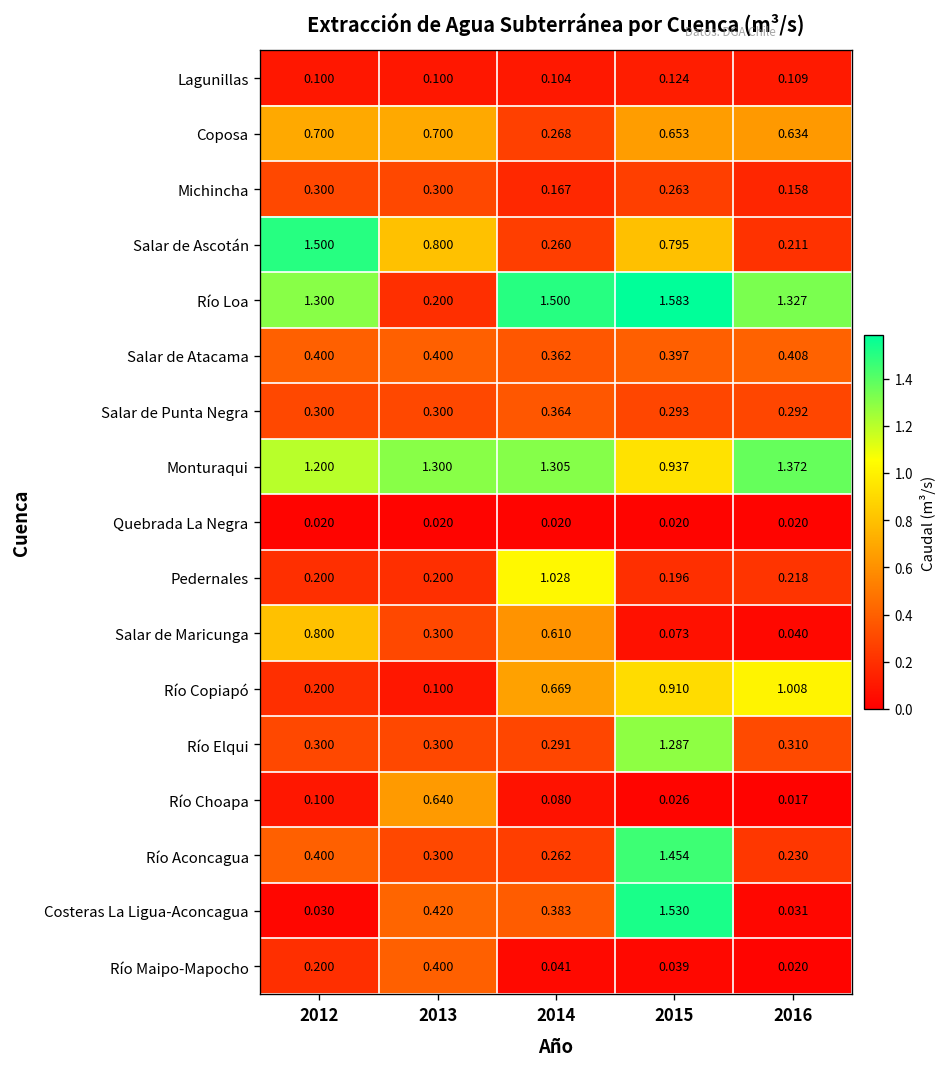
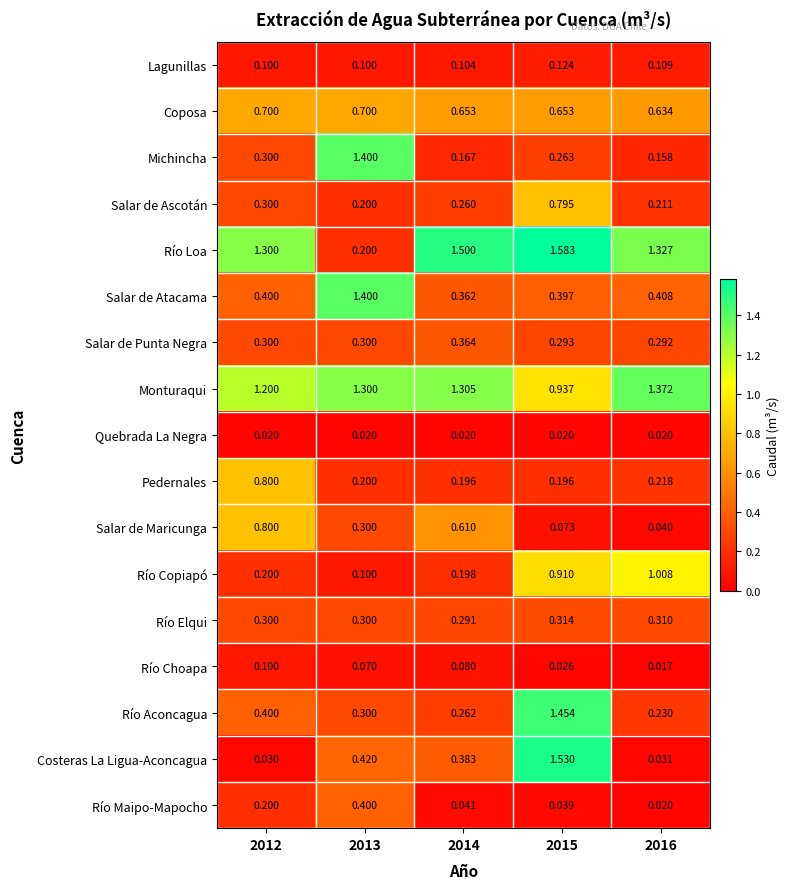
Coposa, 2014: 0.268 -> 0.653
Michincha, 2013: 0.300 -> 1.400
Salar de Ascotán, 2012: 1.500 -> 0.300
Salar de Ascotán, 2013: 0.800 -> 0.200
Salar de Atacama, 2013: 0.400 -> 1.400
Pedernales, 2012: 0.200 -> 0.800
Pedernales, 2014: 1.028 -> 0.196
Río Copiapó, 2014: 0.669 -> 0.198
Río Elqui, 2015: 1.287 -> 0.314
Río Choapa, 2013: 0.640 -> 0.070
